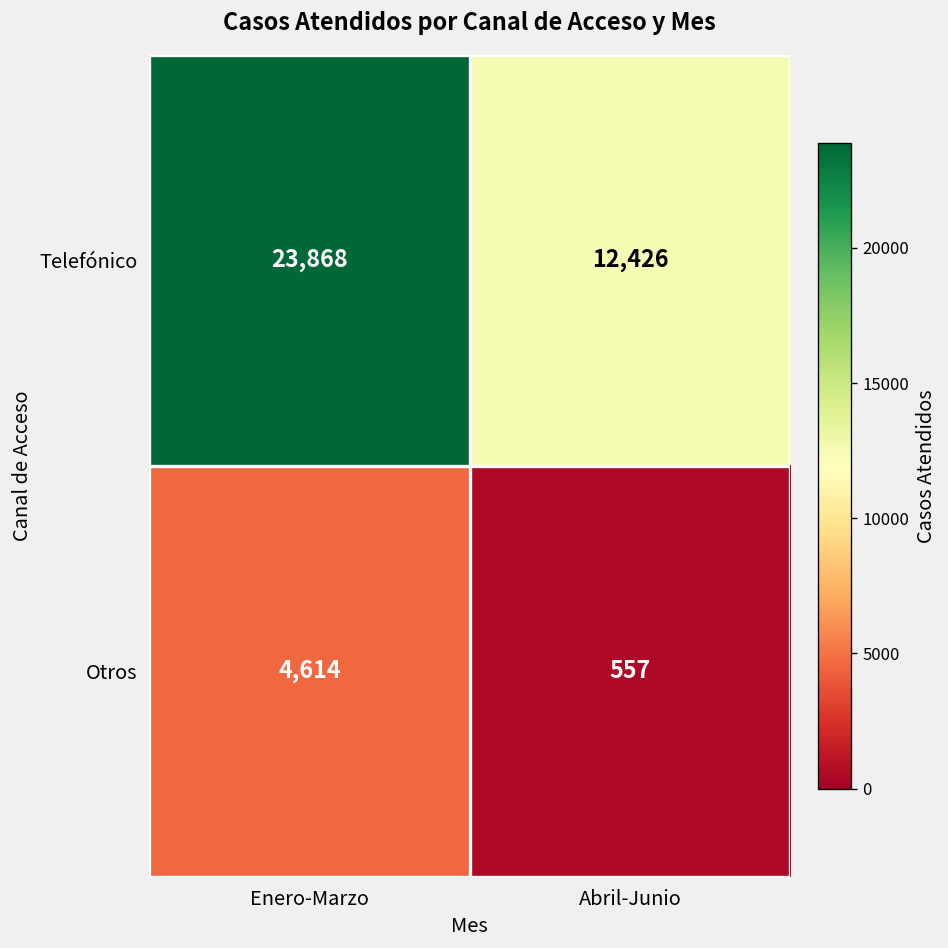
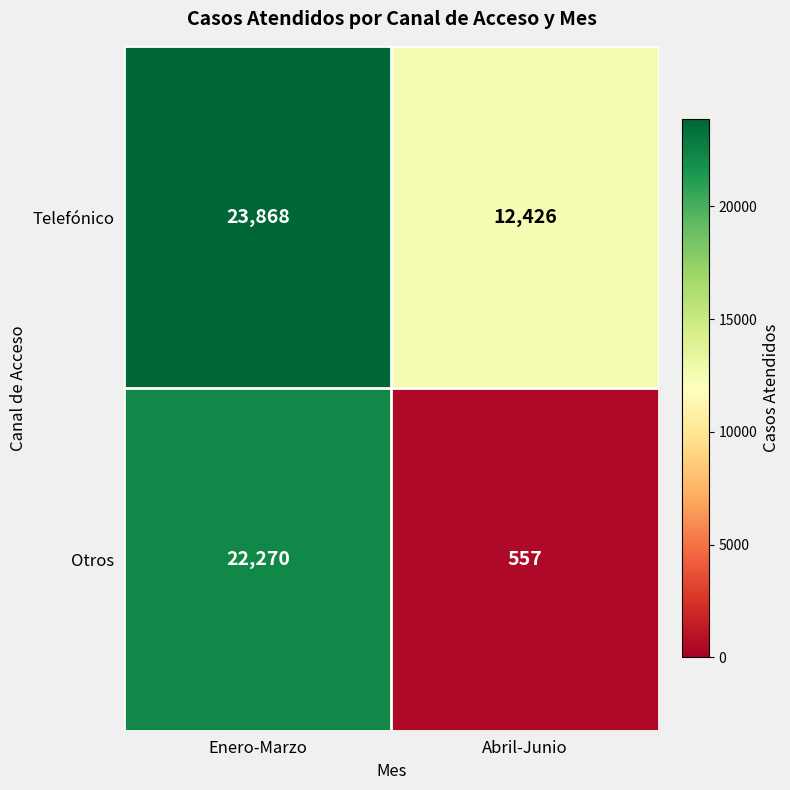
Otros, Enero-Marzo: 4,614 -> 22,270
